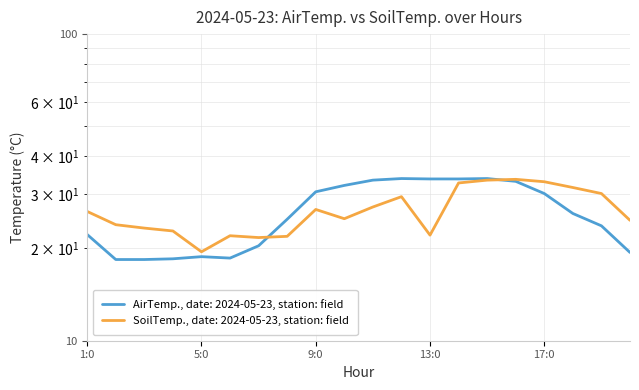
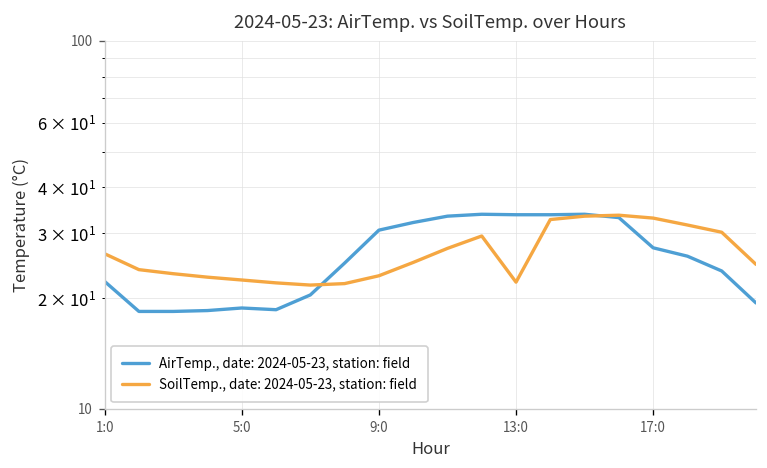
SoilTemp., date: 2024-05-23, station: field, 5:0: 20 -> 22
SoilTemp., date: 2024-05-23, station: field, 9:0: 27 -> 23
AirTemp., date: 2024-05-23, station: field, 17:0: 30 -> 27
